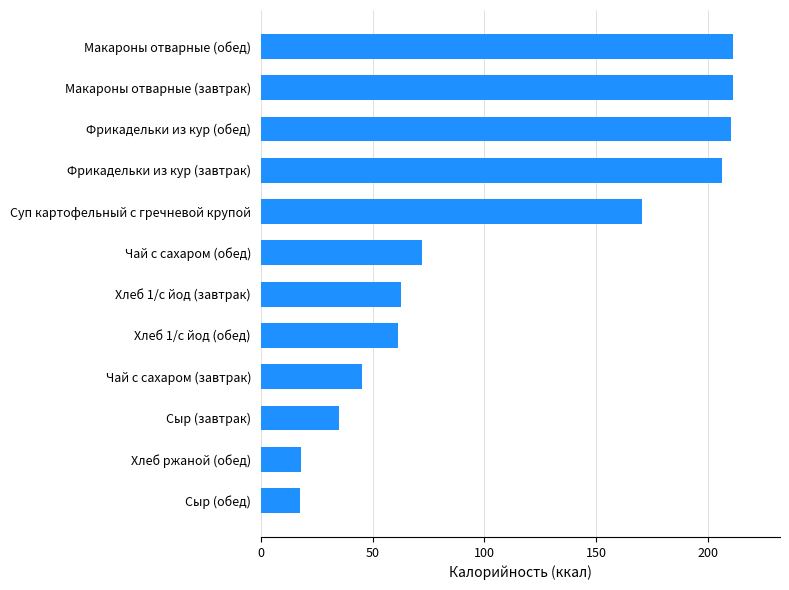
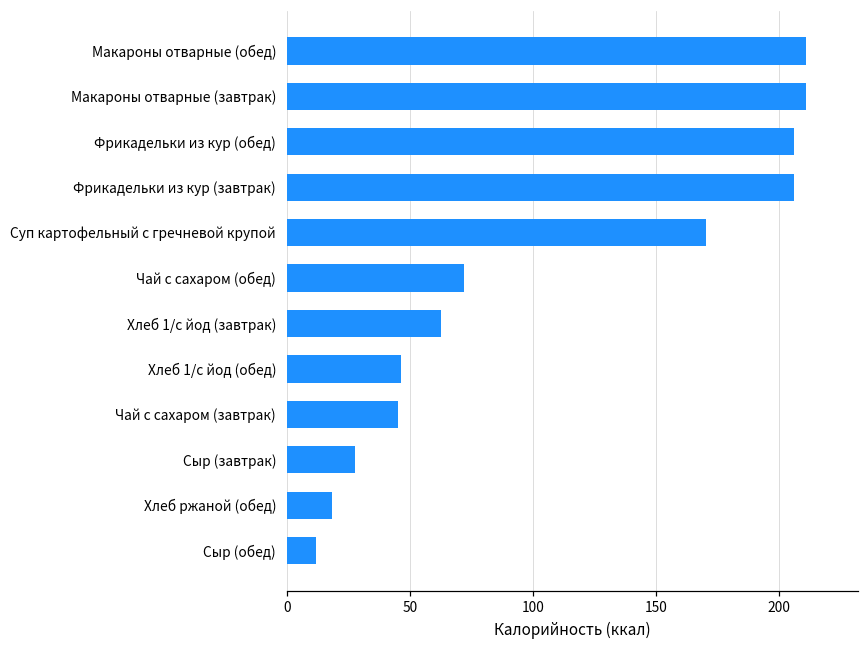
Фрикадельки из кур (обед): 210 -> 206
Хлеб 1/с йод (обед): 61 -> 46
Сыр (завтрак): 35 -> 28
Сыр (обед): 18 -> 12
